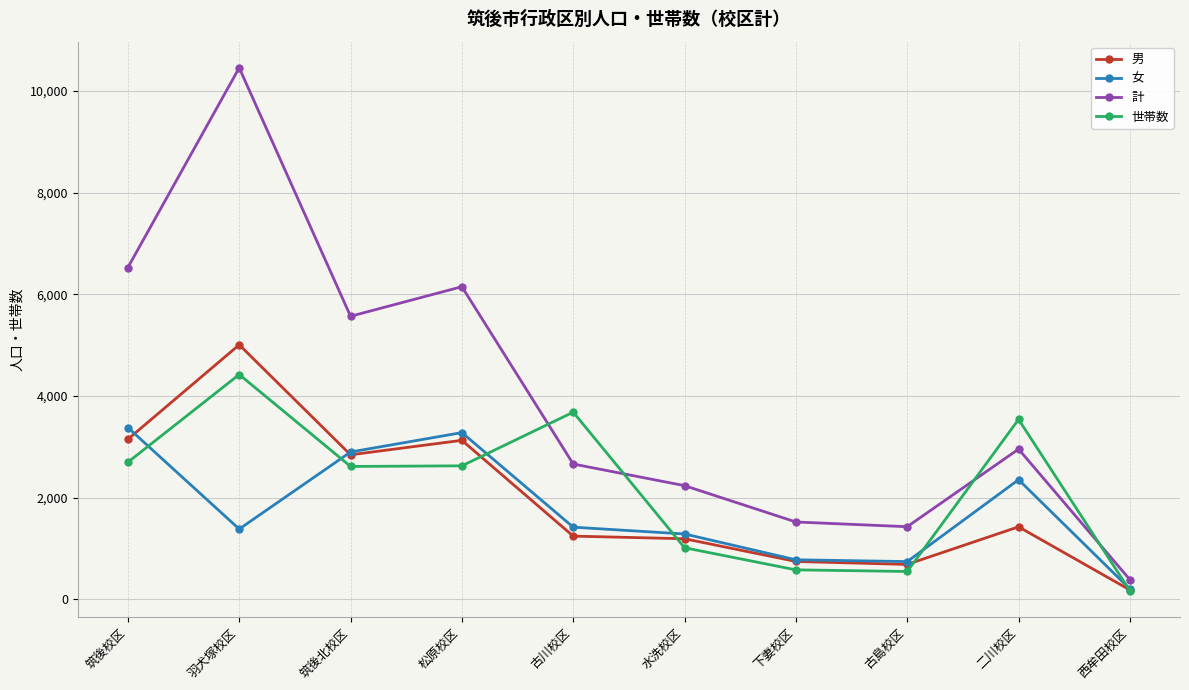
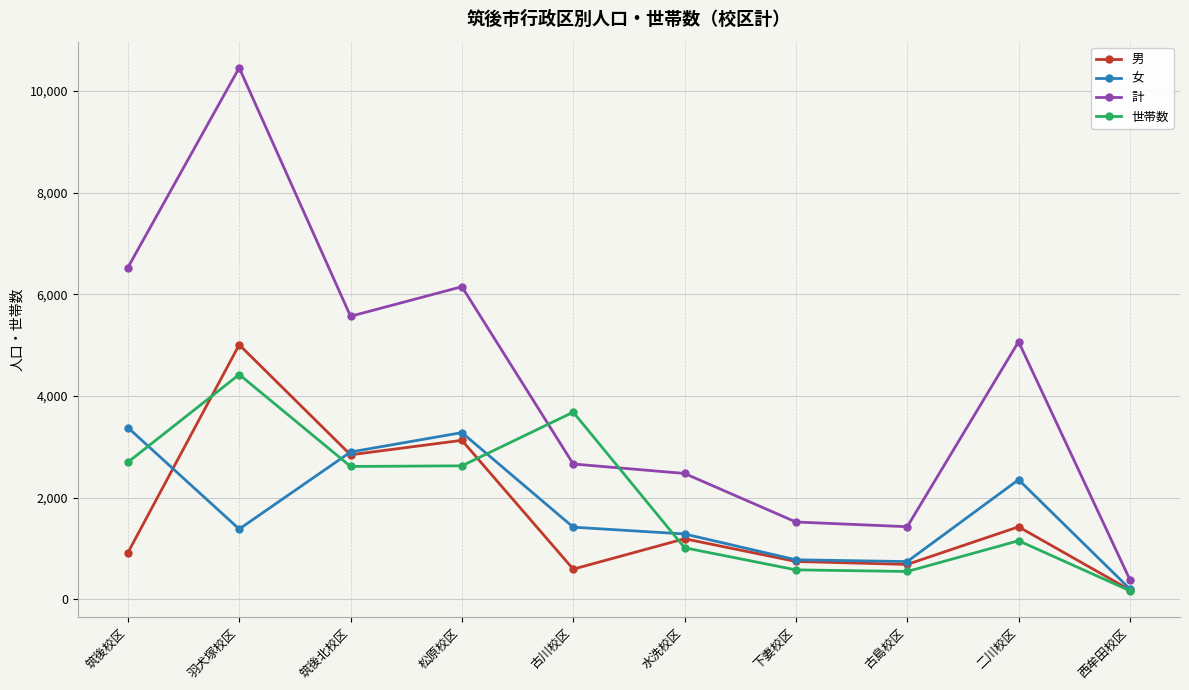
男, 筑後校区: 3,100 -> 900
男, 古川校区: 1,200 -> 600
計, 水洗校区: 2,200 -> 2,500
計, 二川校区: 3,000 -> 5,100
世帯数, 二川校区: 3,500 -> 1,200
